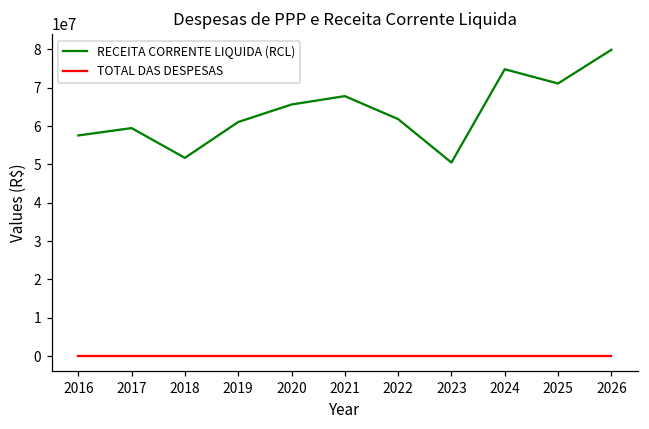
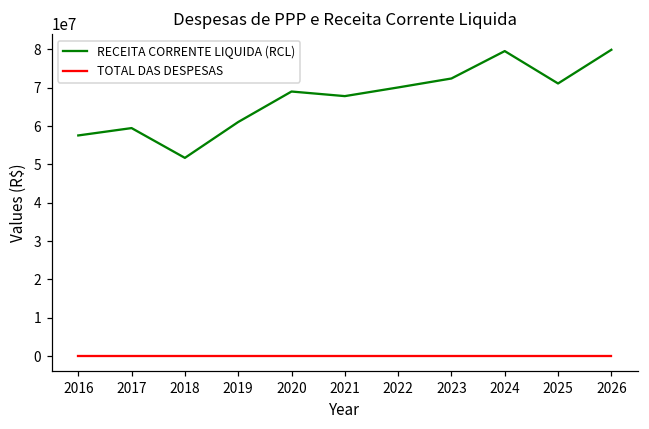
RECEITA CORRENTE LIQUIDA (RCL), 2020: 66000000 -> 69000000
RECEITA CORRENTE LIQUIDA (RCL), 2022: 62000000 -> 70000000
RECEITA CORRENTE LIQUIDA (RCL), 2023: 50000000 -> 72000000
RECEITA CORRENTE LIQUIDA (RCL), 2024: 75000000 -> 80000000
